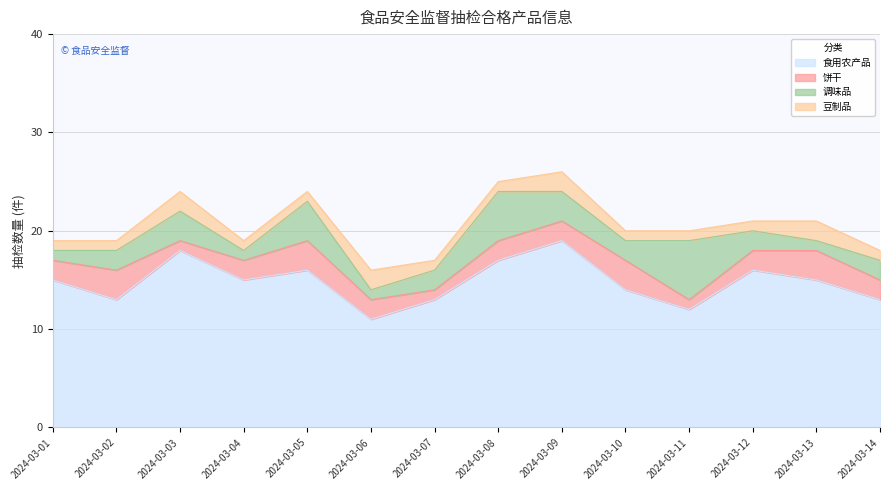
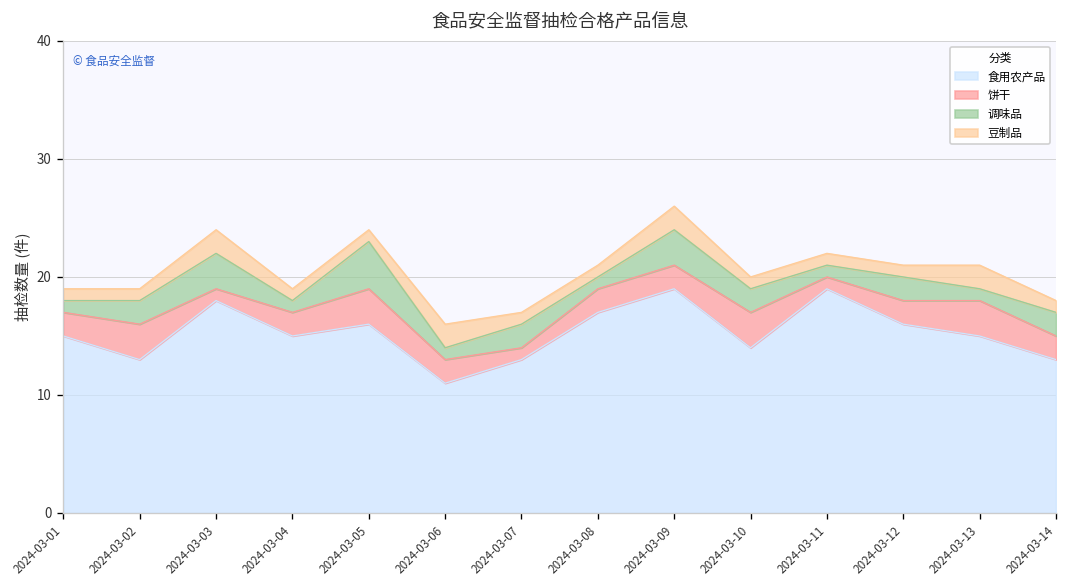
调味品, 2024-03-08: 5 -> 1
食用农产品, 2024-03-11: 12 -> 19
调味品, 2024-03-11: 6 -> 1
